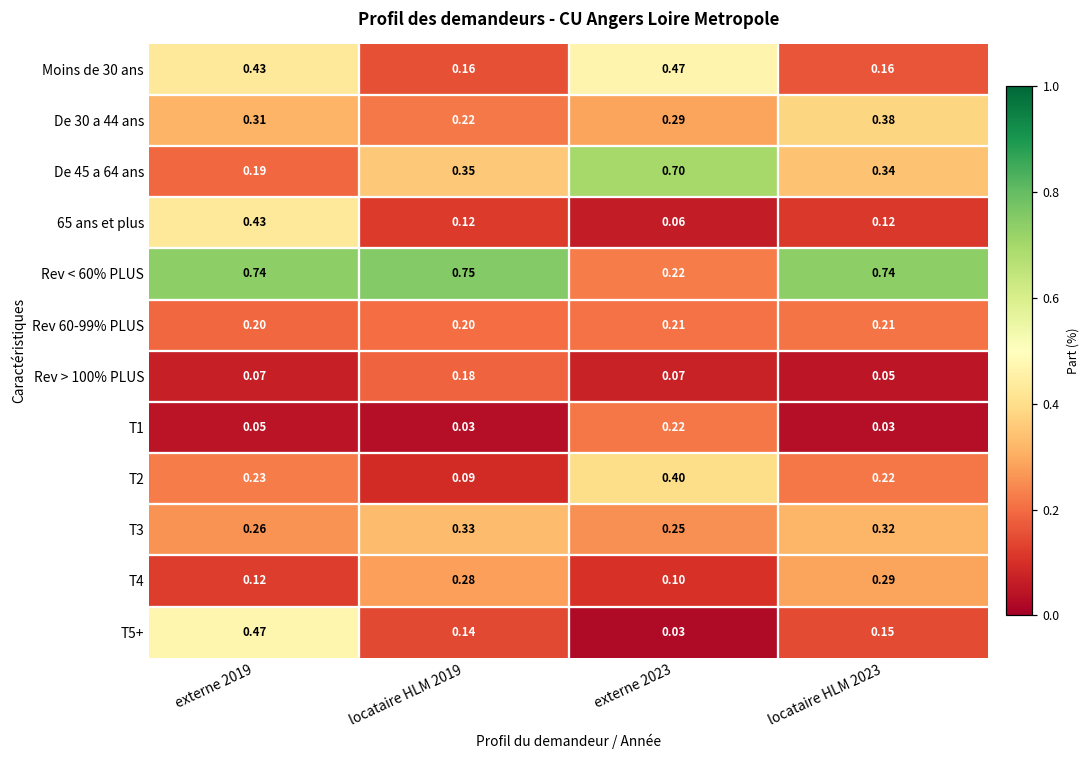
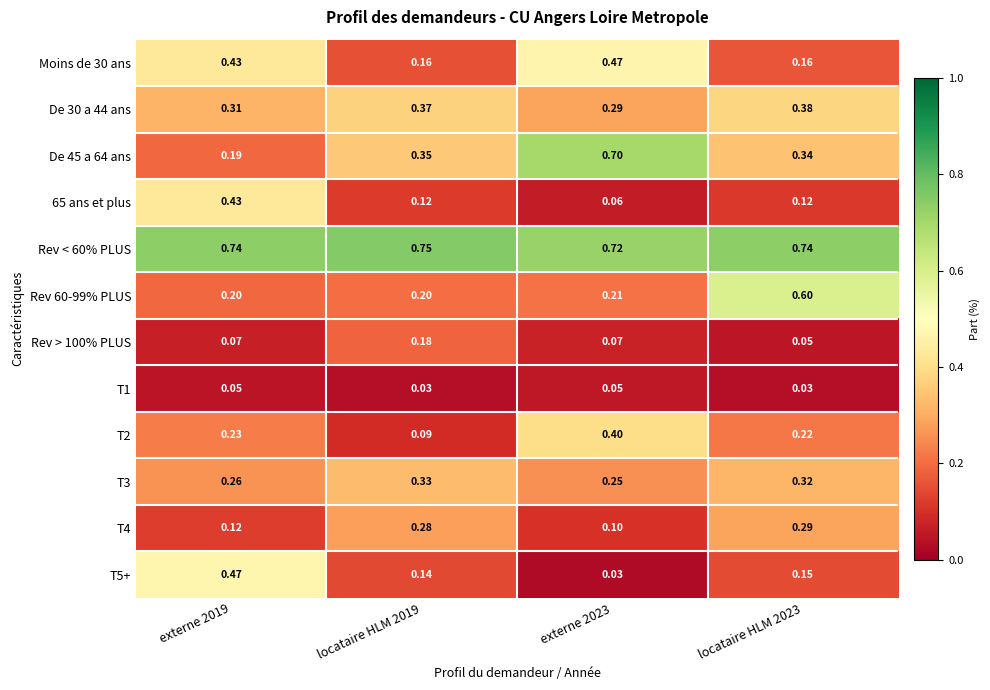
De 30 a 44 ans, locataire HLM 2019: 0.22 -> 0.37
Rev < 60% PLUS, externe 2023: 0.22 -> 0.72
Rev 60-99% PLUS, locataire HLM 2023: 0.21 -> 0.60
T1, externe 2023: 0.22 -> 0.05
